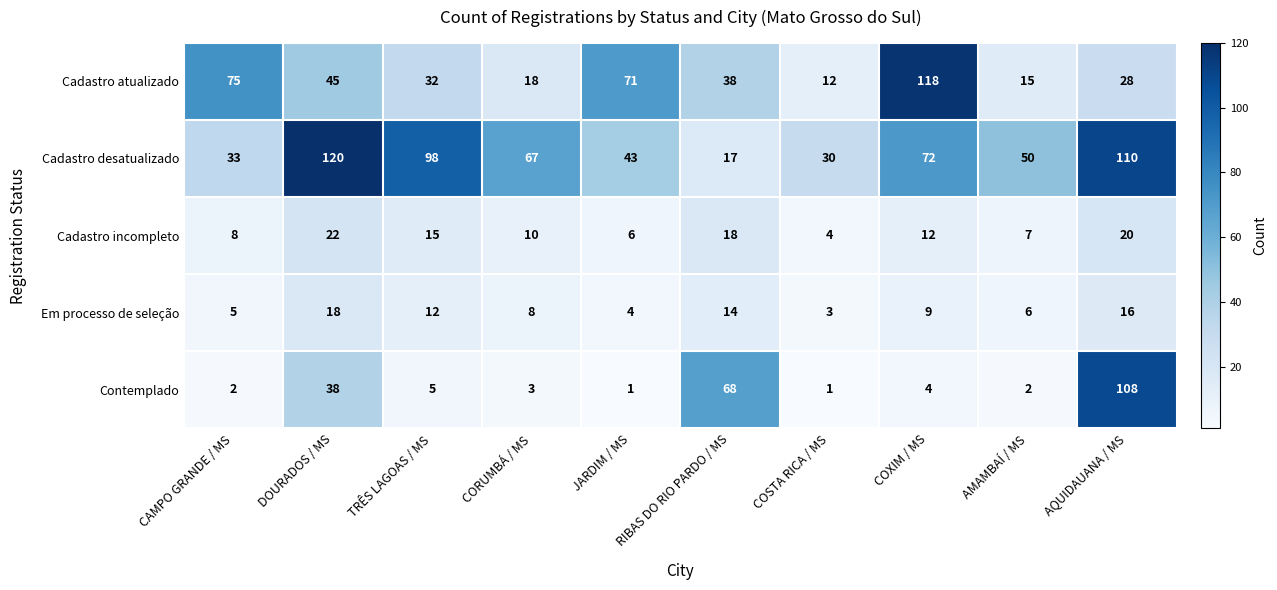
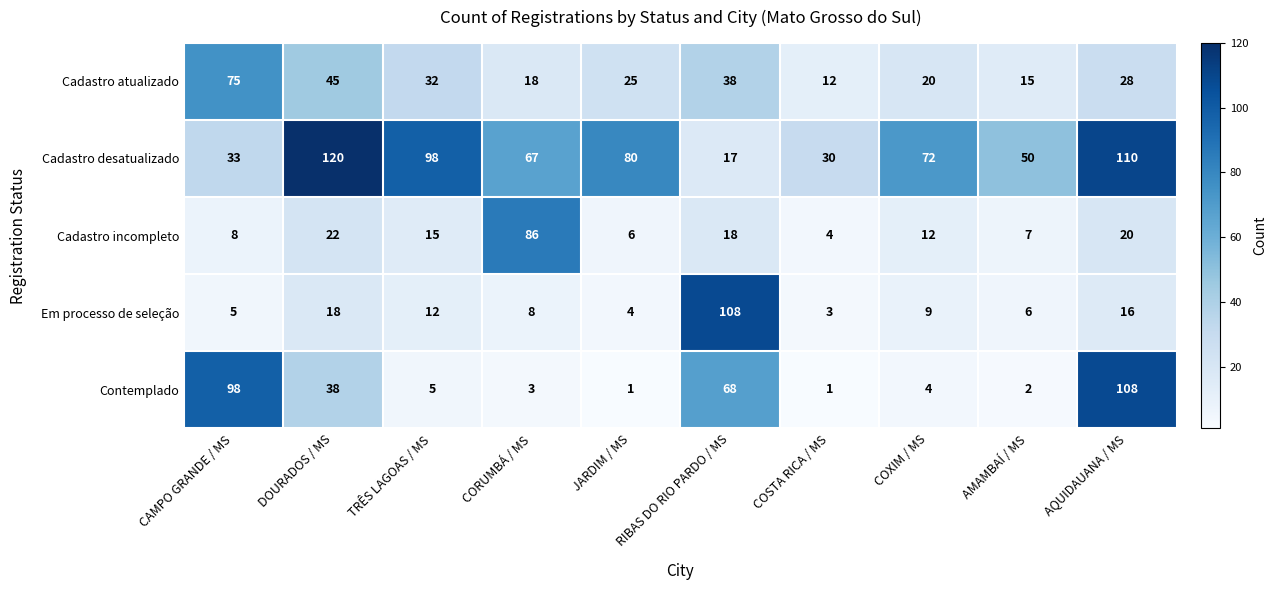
Cadastro atualizado, JARDIM / MS: 71 -> 25
Cadastro atualizado, COXIM / MS: 118 -> 20
Cadastro desatualizado, JARDIM / MS: 43 -> 80
Cadastro incompleto, CORUMBÁ / MS: 10 -> 86
Em processo de seleção, RIBAS DO RIO PARDO / MS: 14 -> 108
Contemplado, CAMPO GRANDE / MS: 2 -> 98
